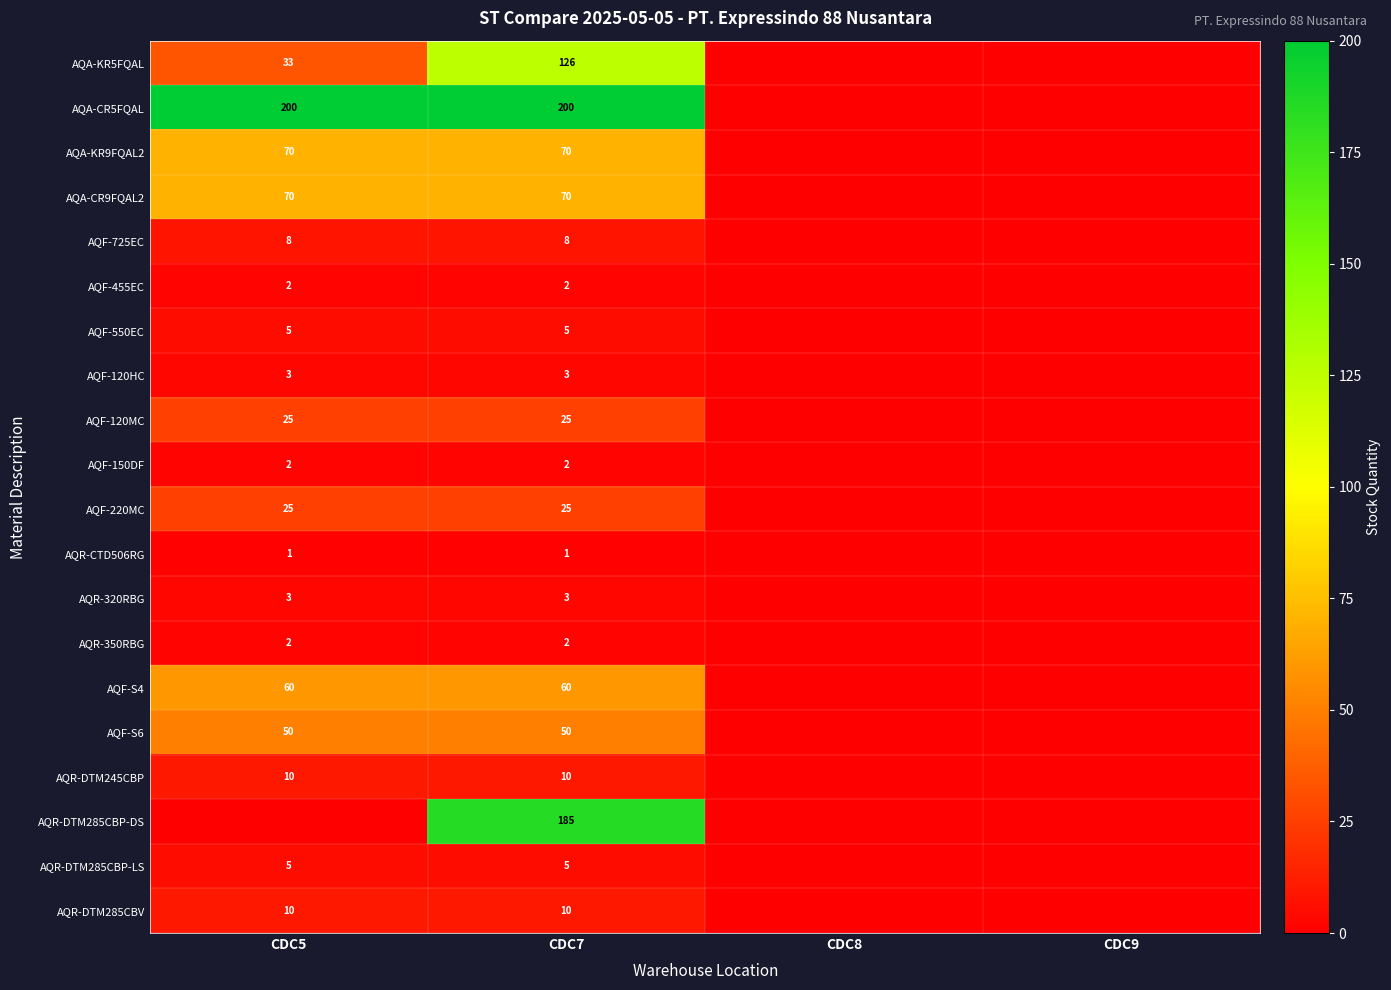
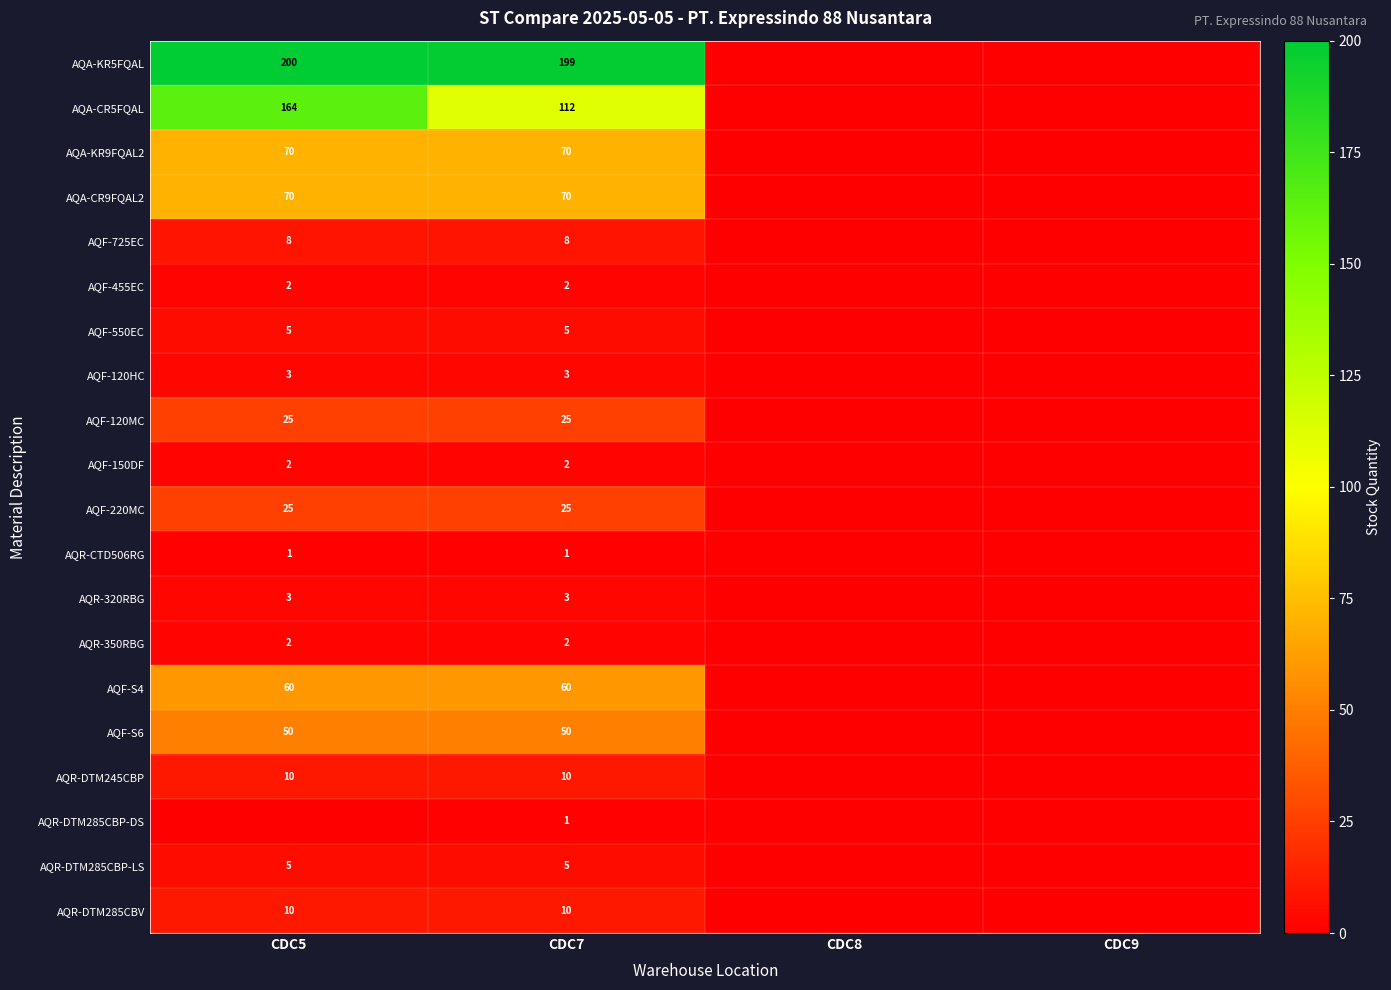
AQA-KR5FQAL, CDC5: 33 -> 200
AQA-KR5FQAL, CDC7: 126 -> 199
AQA-CR5FQAL, CDC5: 200 -> 164
AQA-CR5FQAL, CDC7: 200 -> 112
AQR-DTM285CBP-DS, CDC7: 185 -> 1
